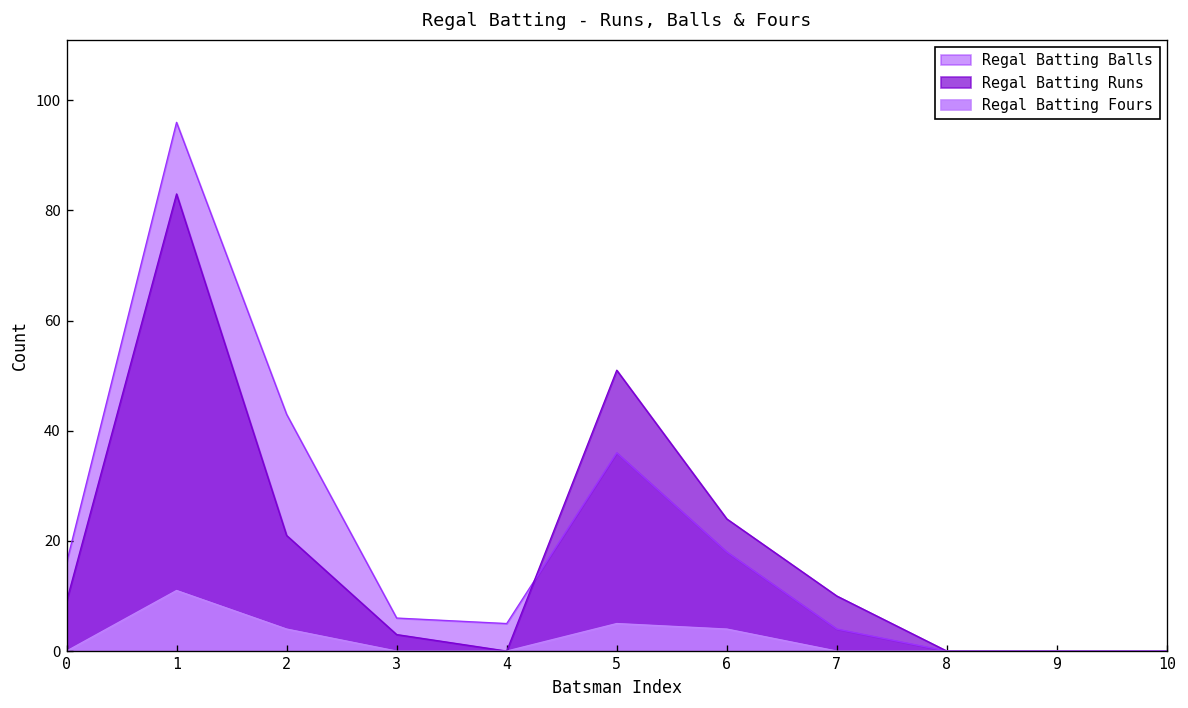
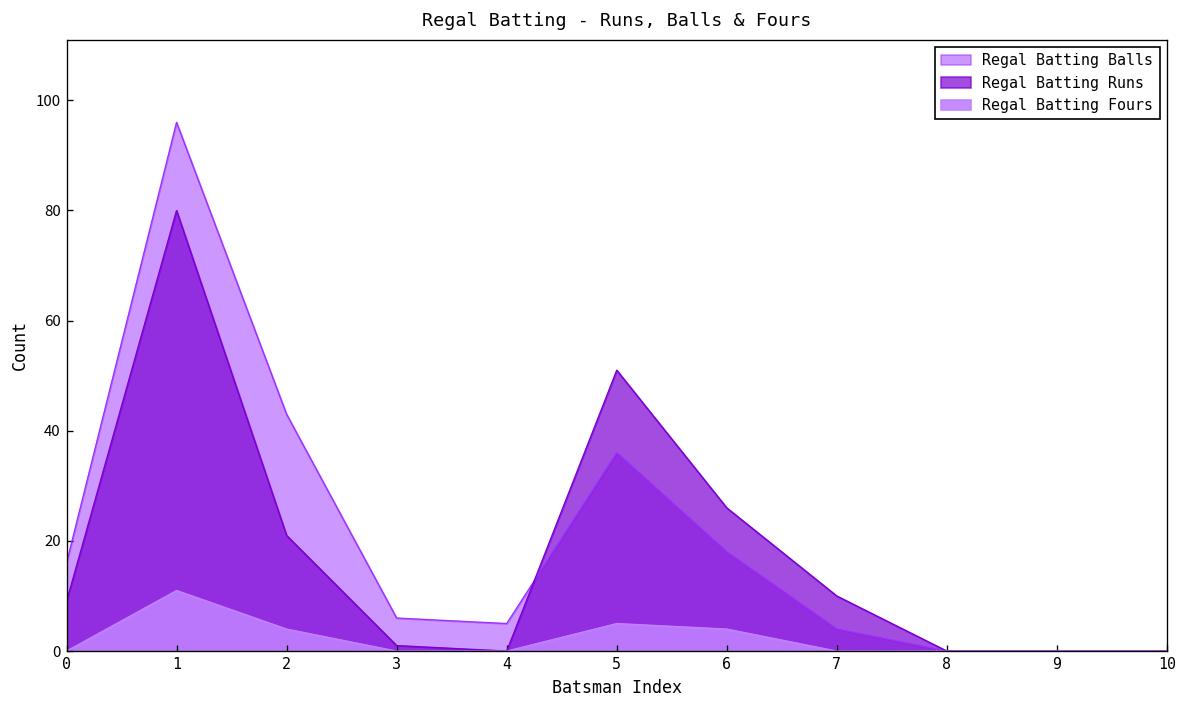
Regal Batting Runs, 1: 83 -> 80
Regal Batting Runs, 3: 3 -> 1
Regal Batting Runs, 6: 24 -> 26
